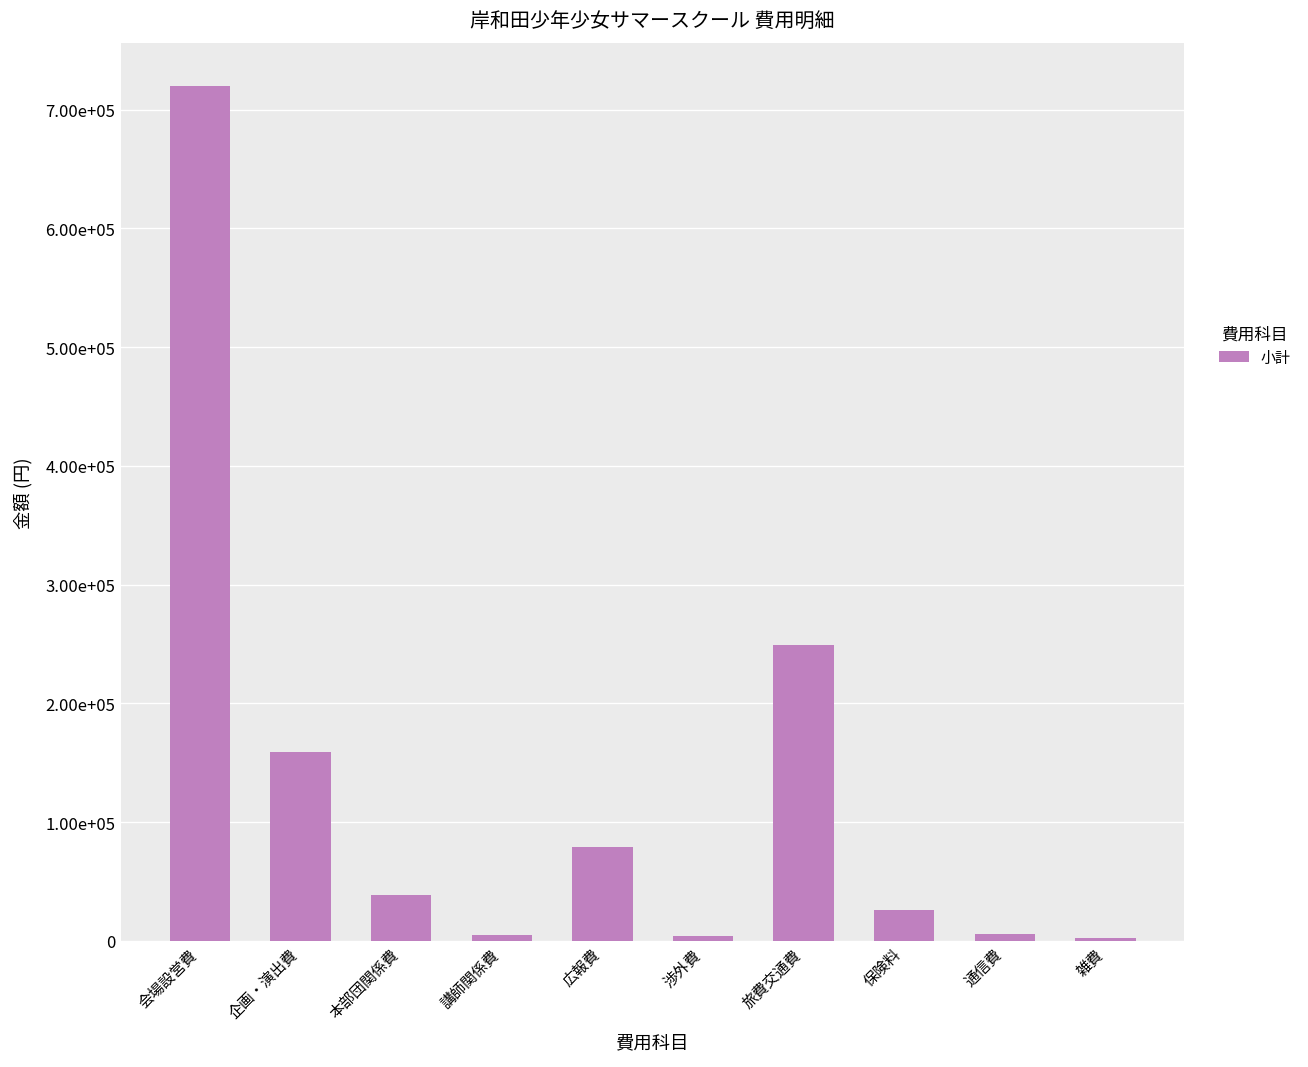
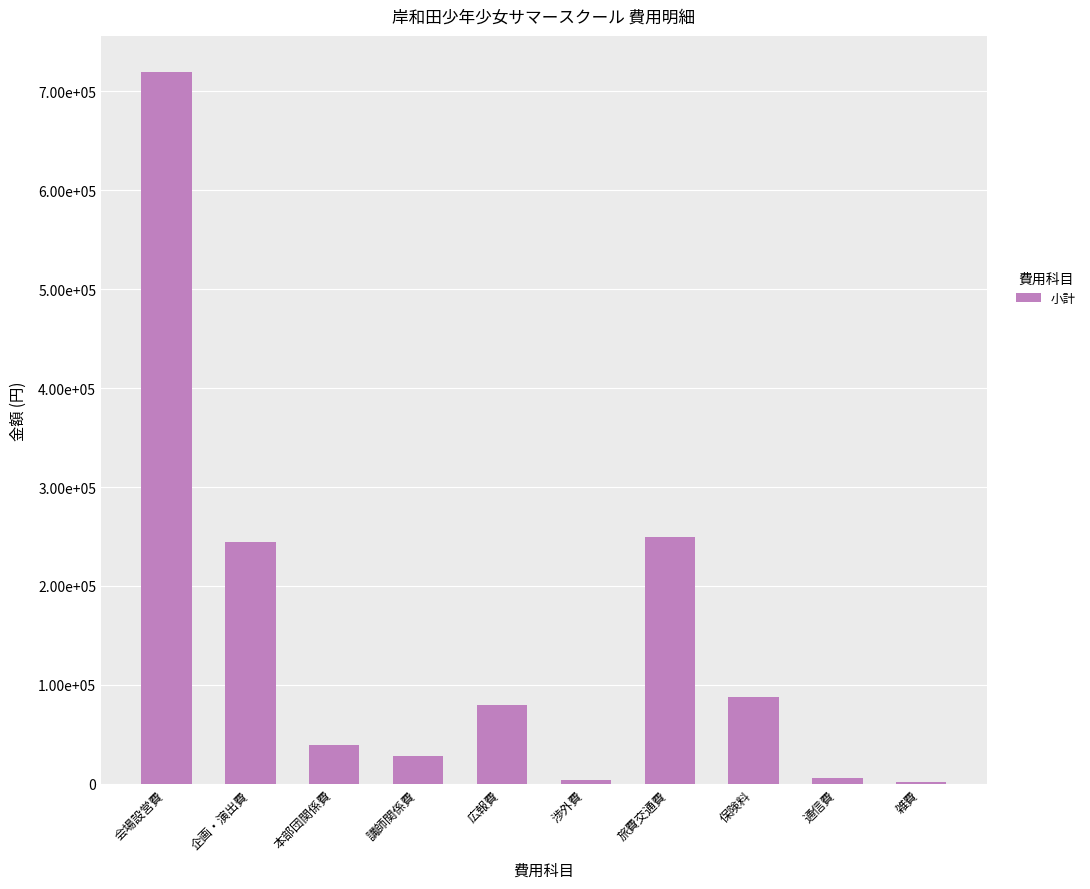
企画・演出費: 160000 -> 240000
講師関係費: 0 -> 30000
保険料: 30000 -> 90000
